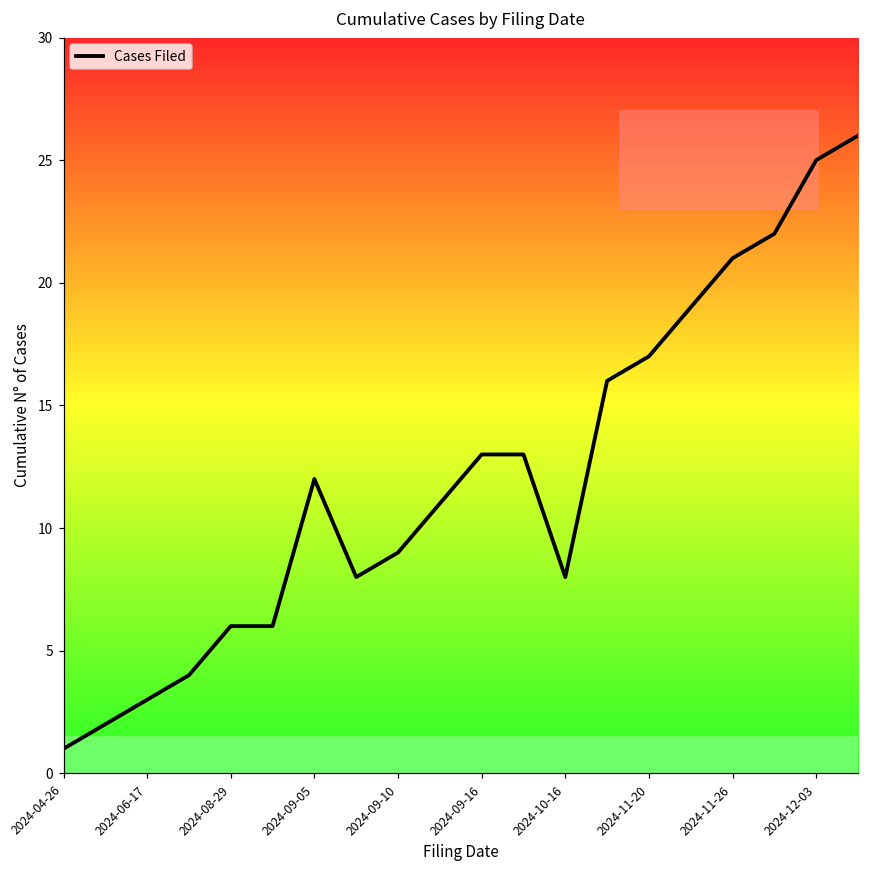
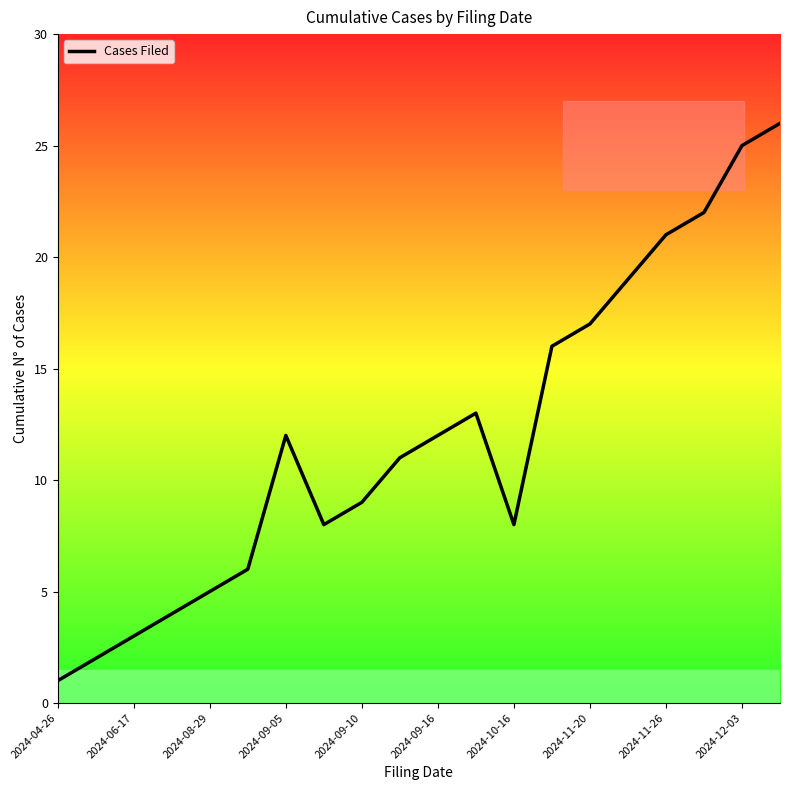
2024-08-29: 6 -> 5
2024-09-16: 13 -> 12
